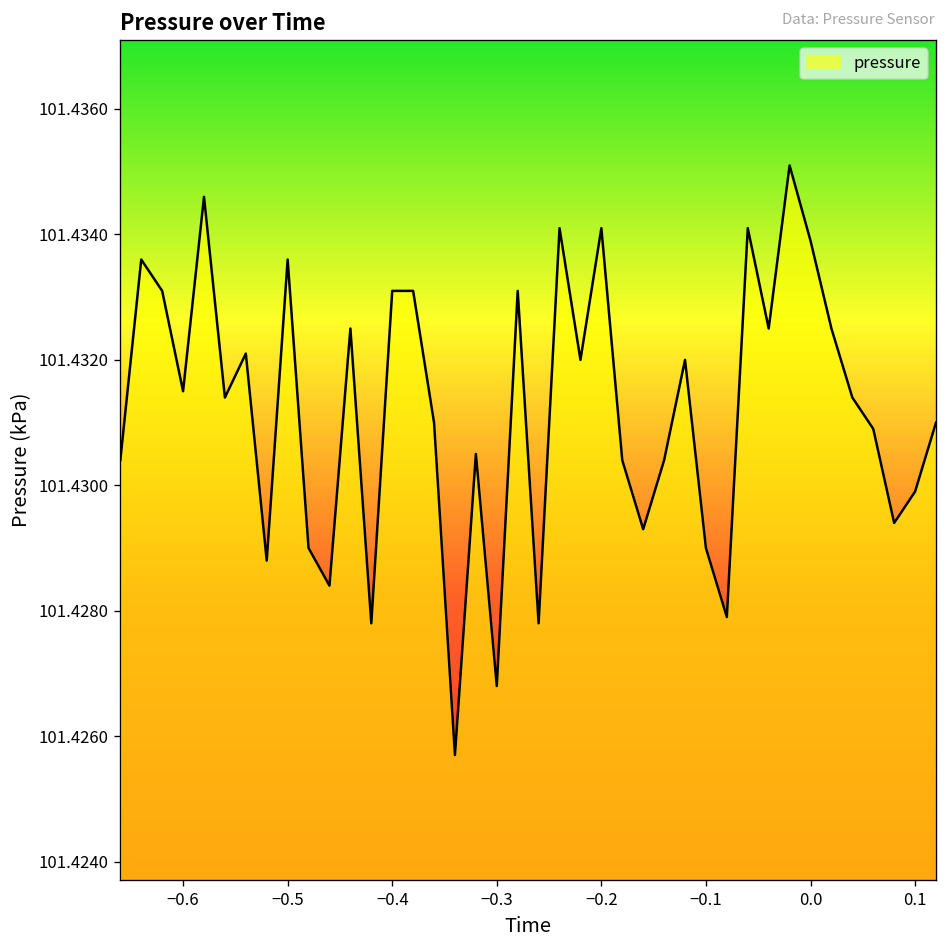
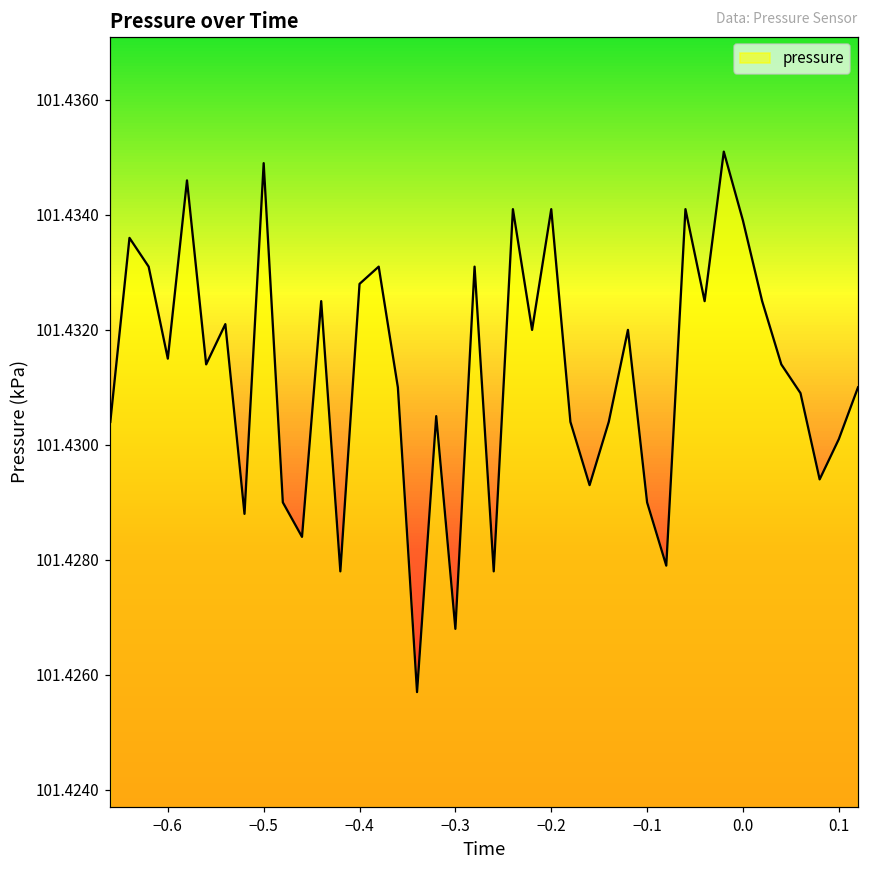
−0.5: 101.4336 -> 101.4349
−0.4: 101.4331 -> 101.4328
0.1: 101.4299 -> 101.4301
